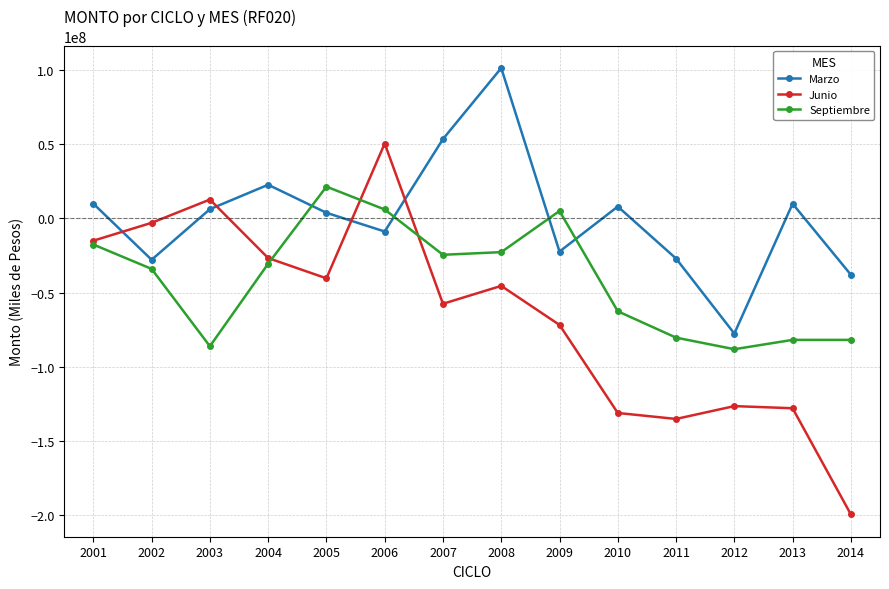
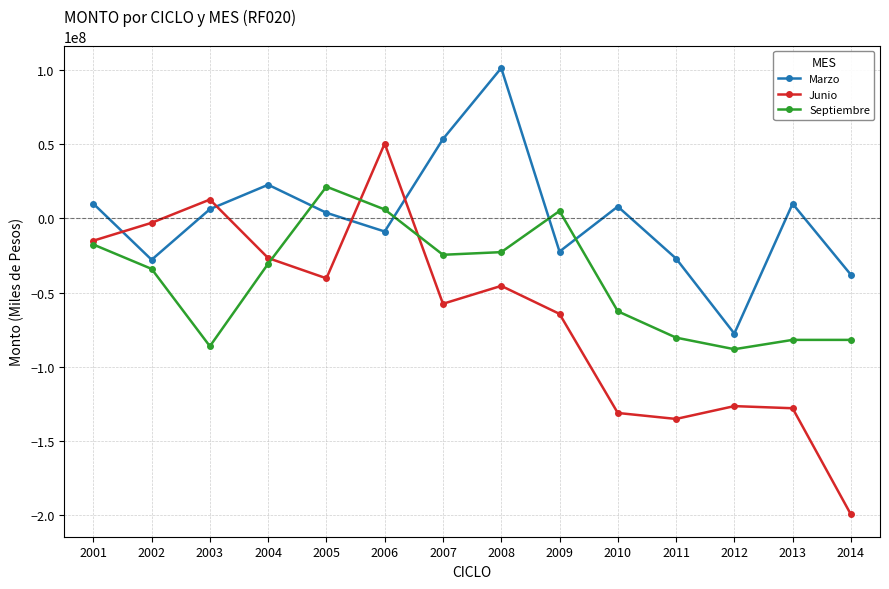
Junio, 2009: -72000000 -> -64000000
